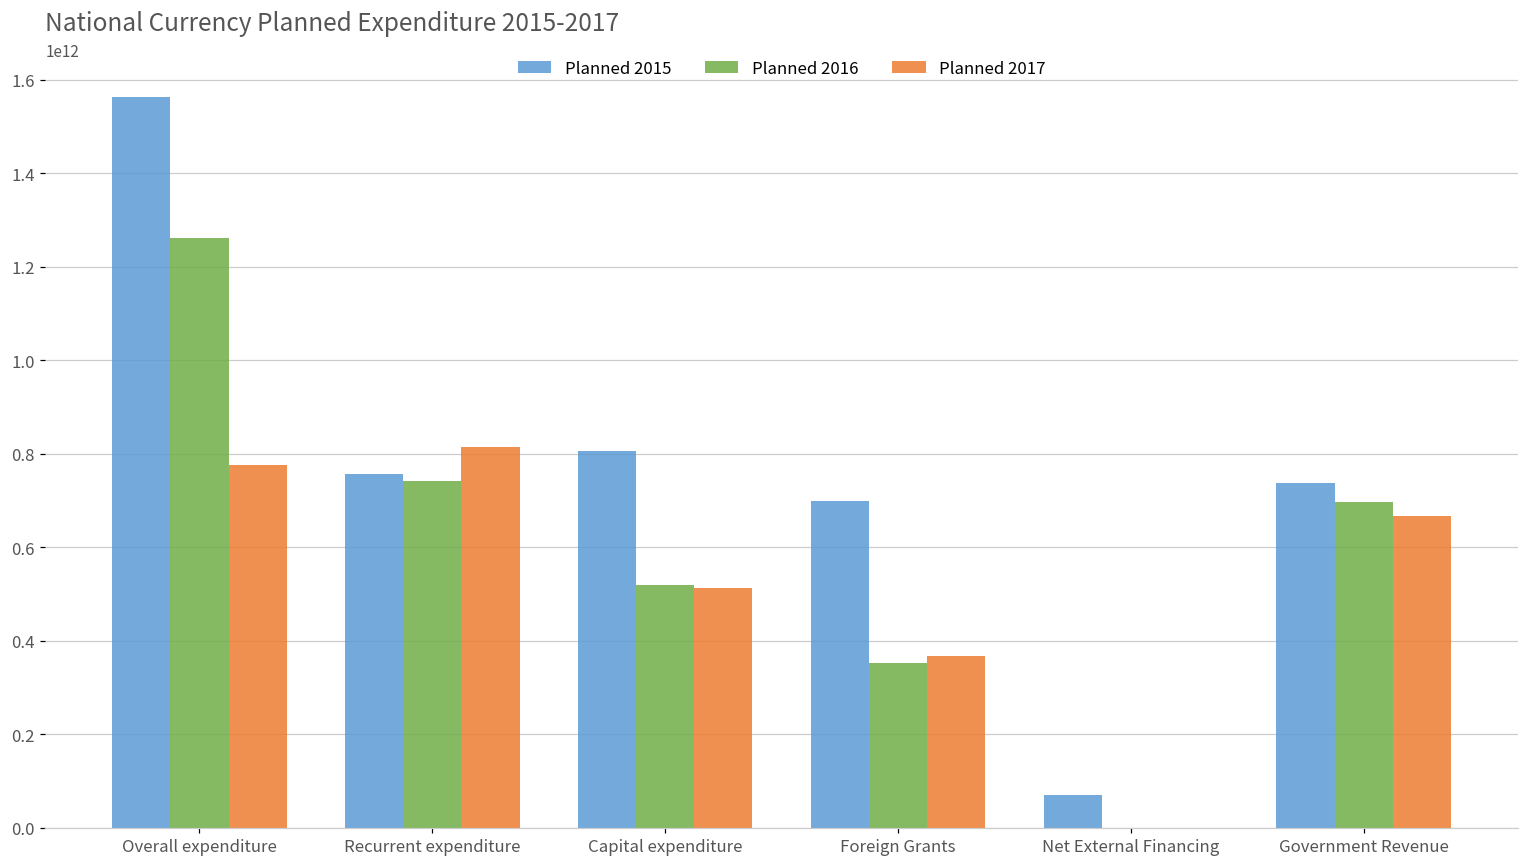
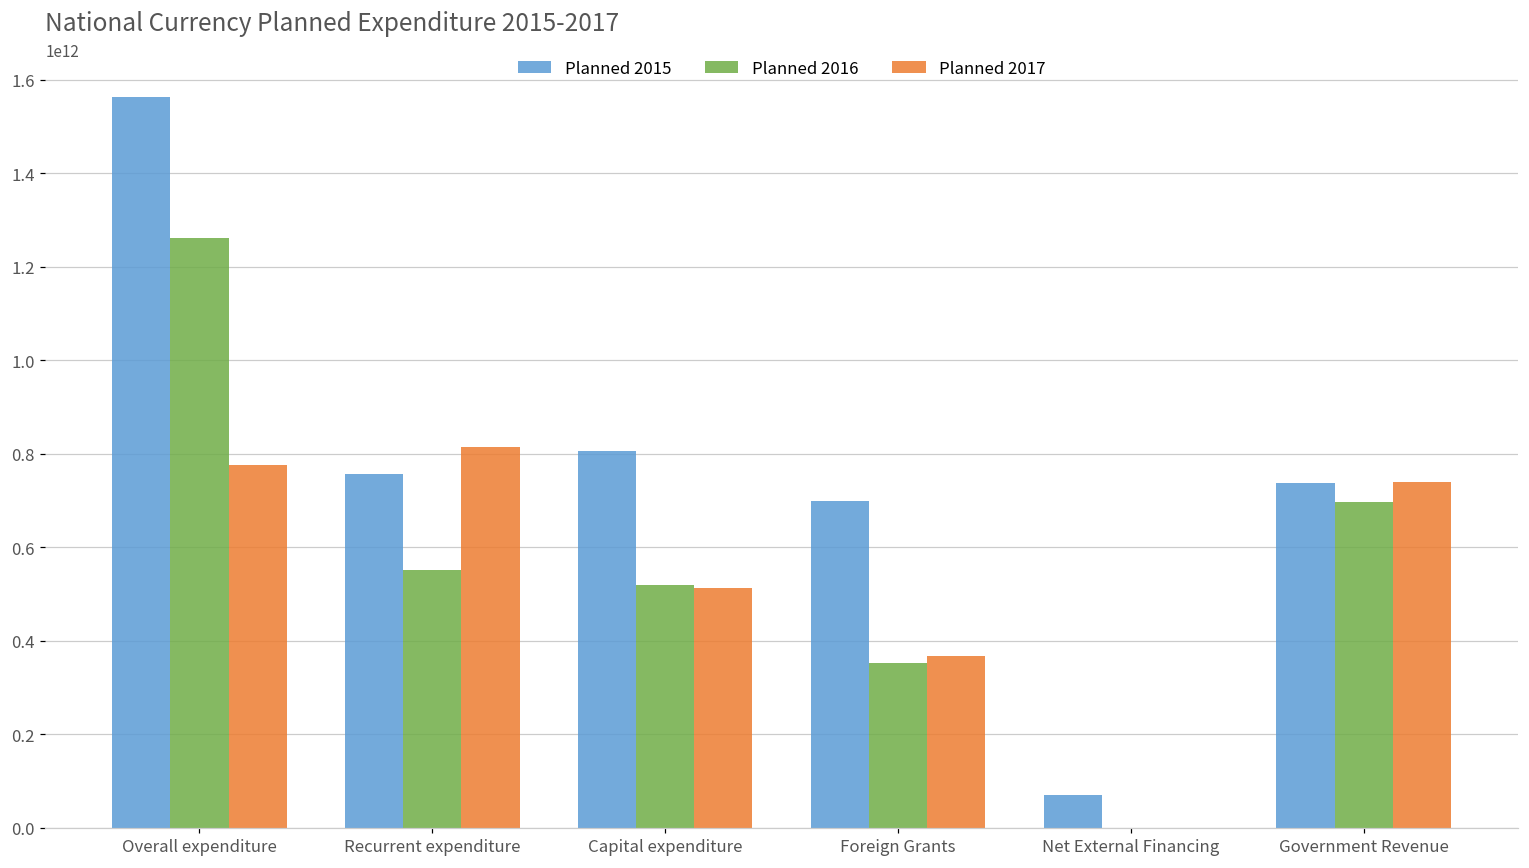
Planned 2016, Recurrent expenditure: 740000000000 -> 550000000000
Planned 2017, Government Revenue: 670000000000 -> 740000000000
